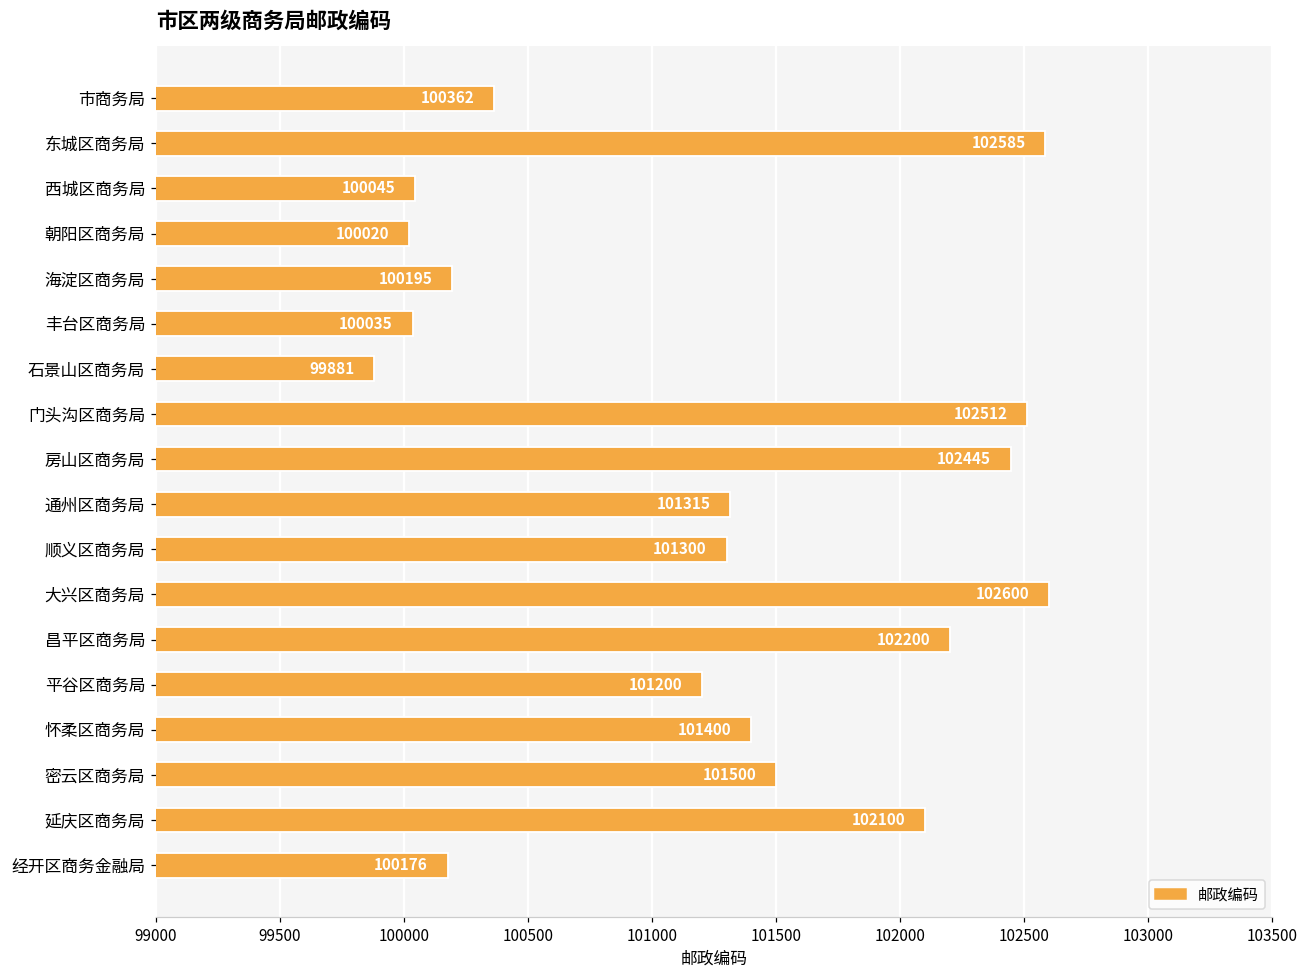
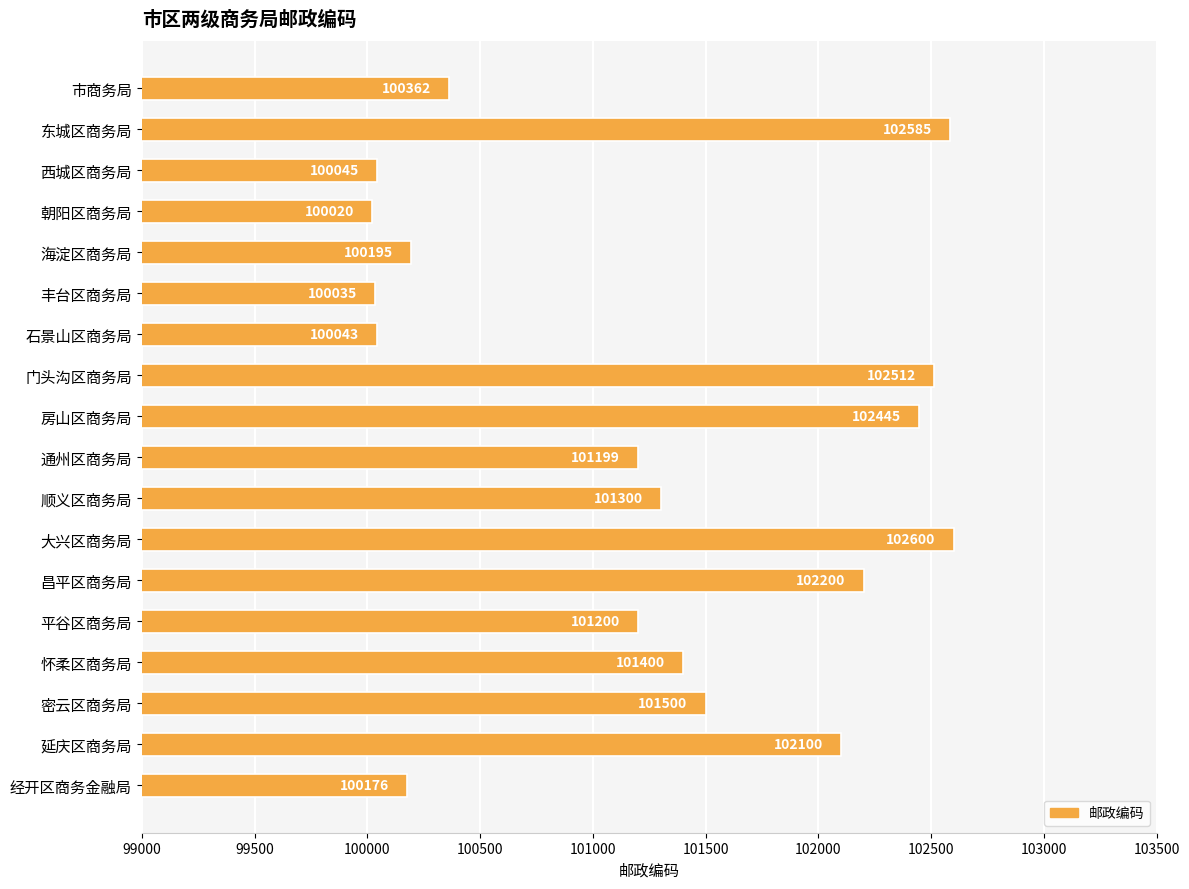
石景山区商务局: 99881 -> 100043
通州区商务局: 101315 -> 101199
